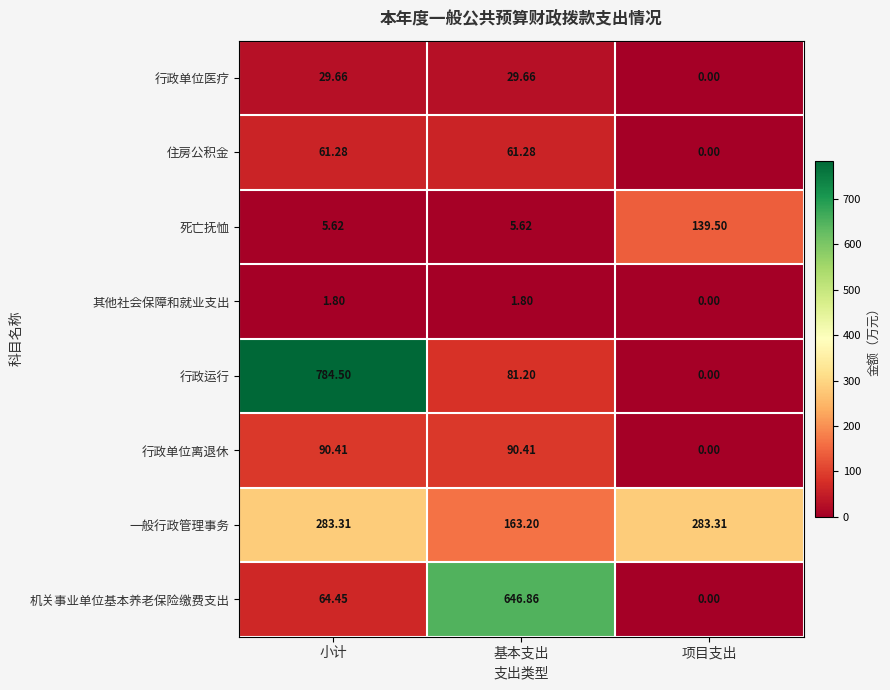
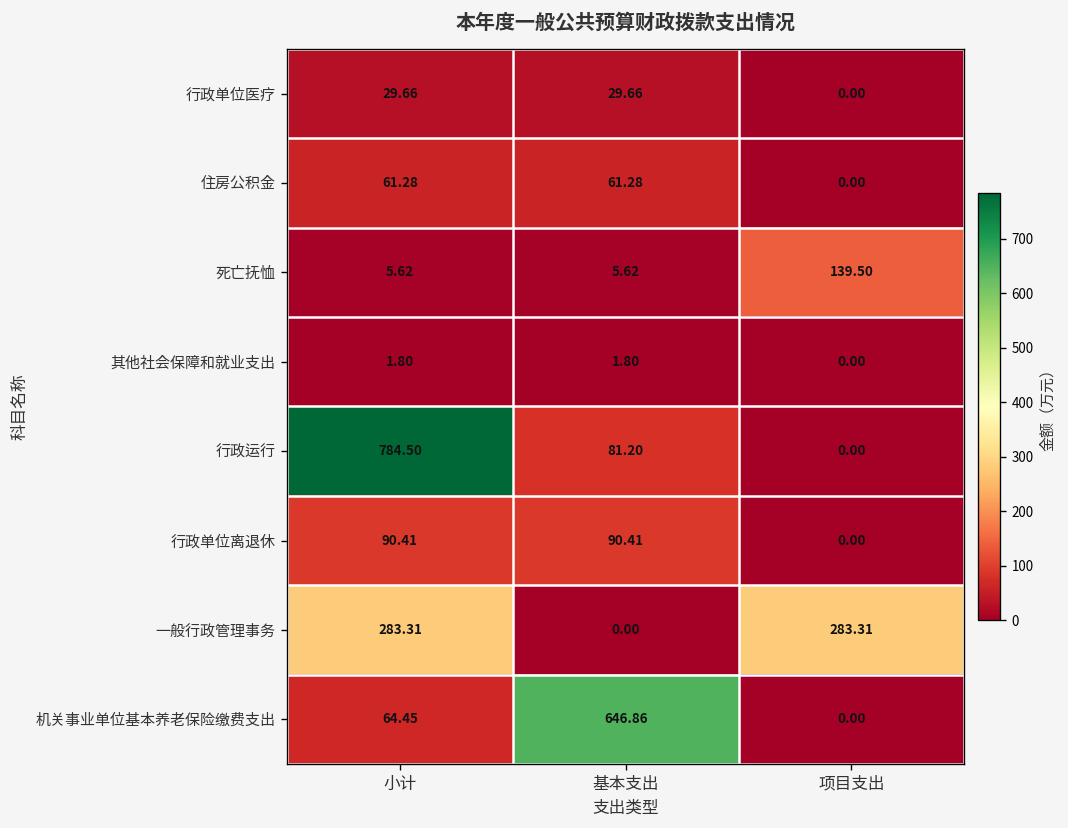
一般行政管理事务, 基本支出: 163.20 -> 0.00
